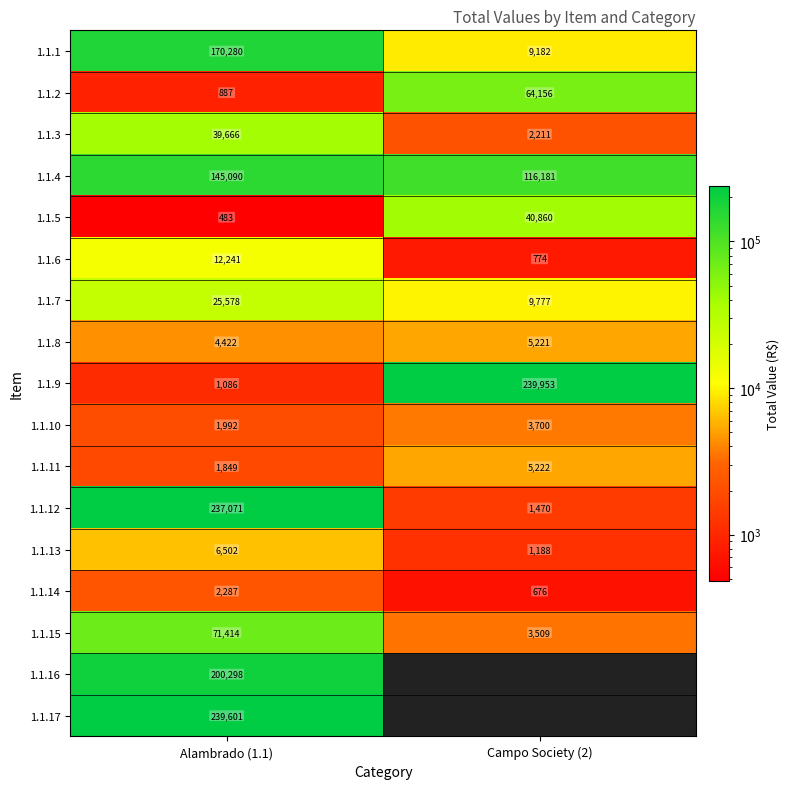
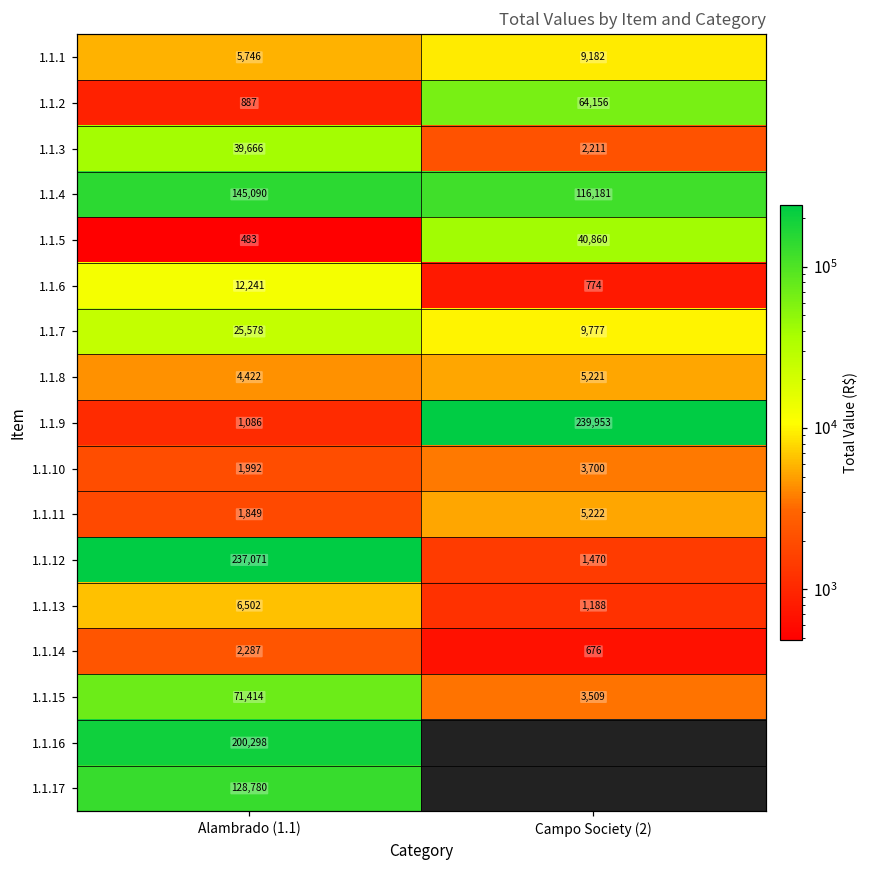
1.1.1, Alambrado (1.1): 170,280 -> 5,746
1.1.17, Alambrado (1.1): 239,601 -> 128,780
